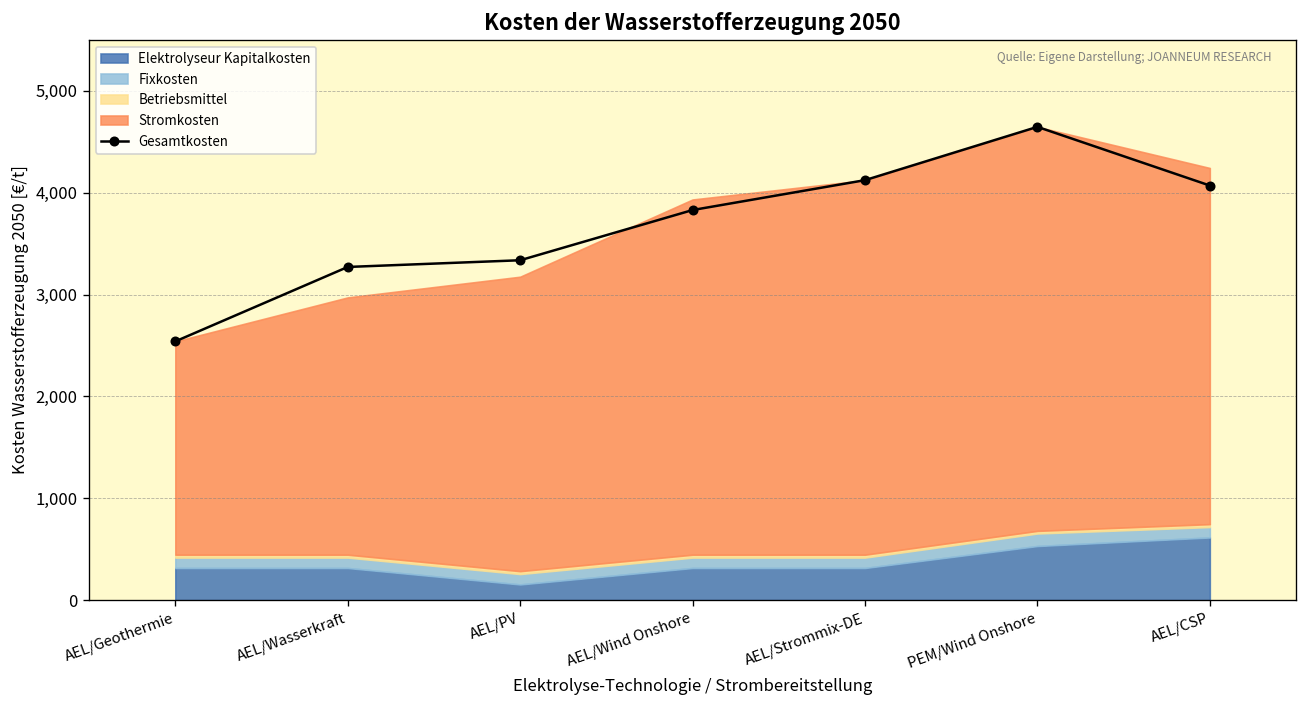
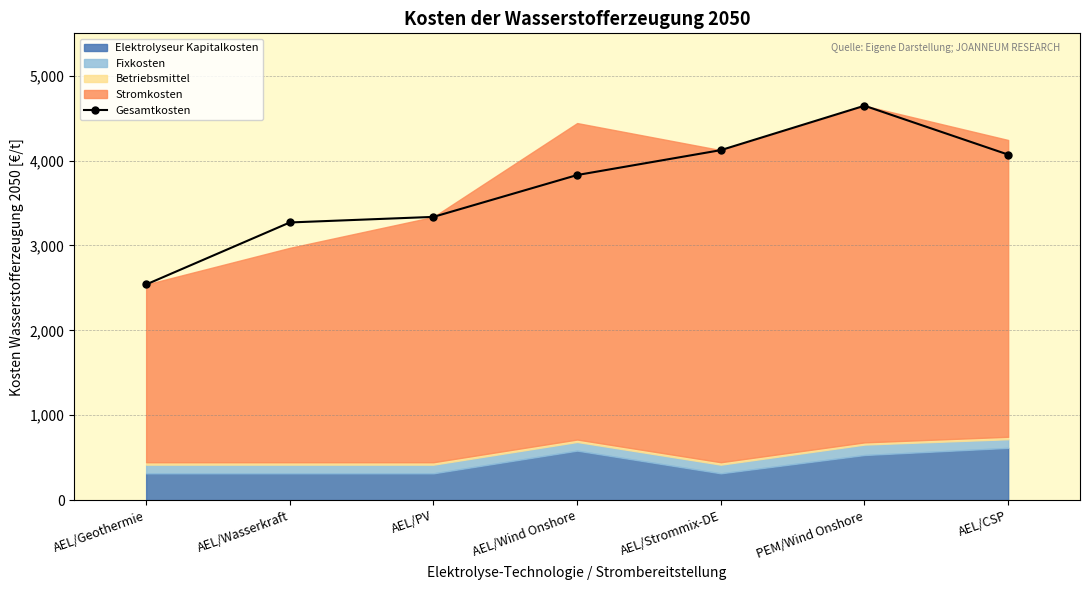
Elektrolyseur Kapitalkosten, AEL/PV: 200 -> 300
Elektrolyseur Kapitalkosten, AEL/Wind Onshore: 300 -> 600
Stromkosten, AEL/Wind Onshore: 3,500 -> 3,700
